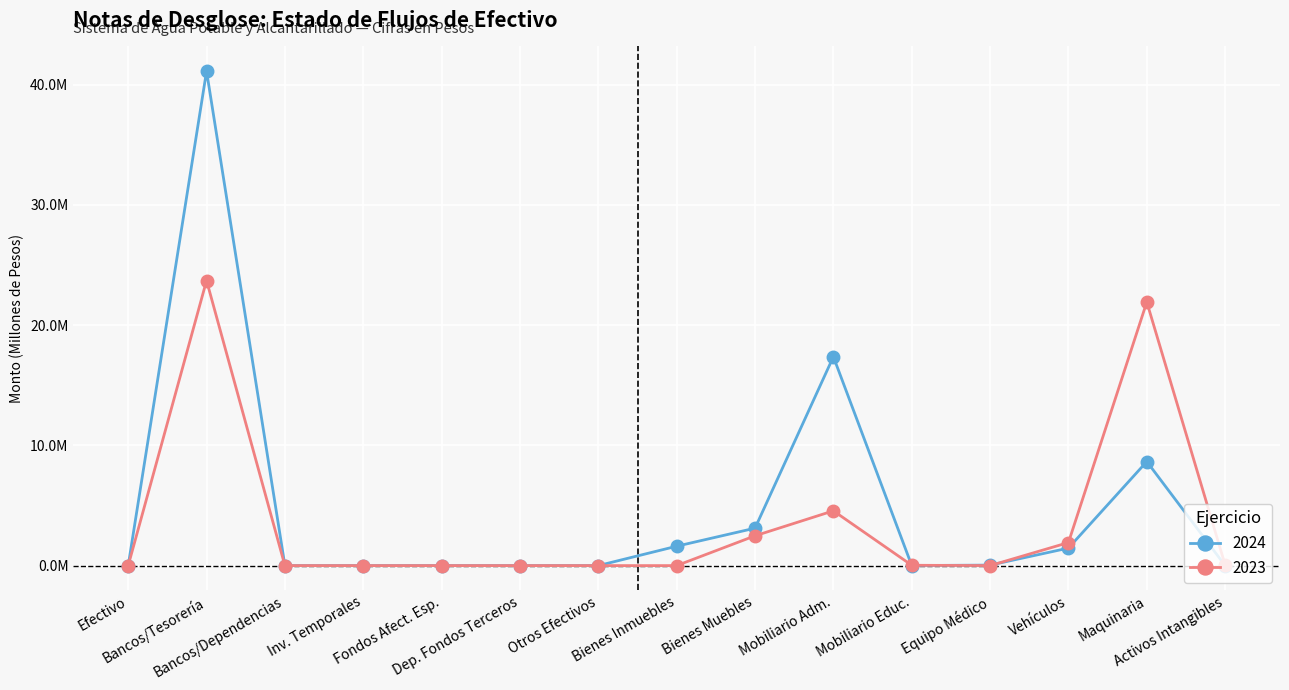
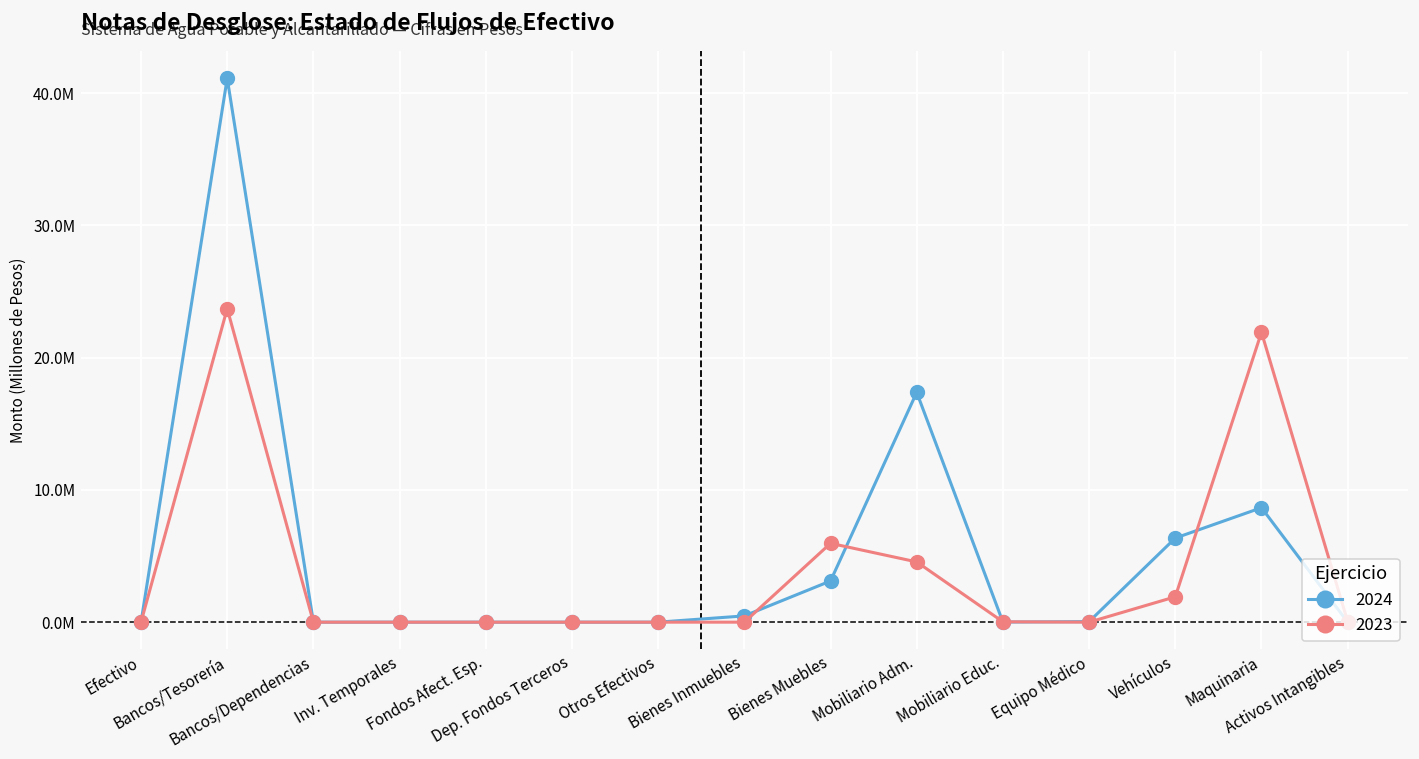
2024, Bienes Inmuebles: 1600000 -> 500000
2023, Bienes Muebles: 2500000 -> 6000000
2024, Vehículos: 1500000 -> 6400000
